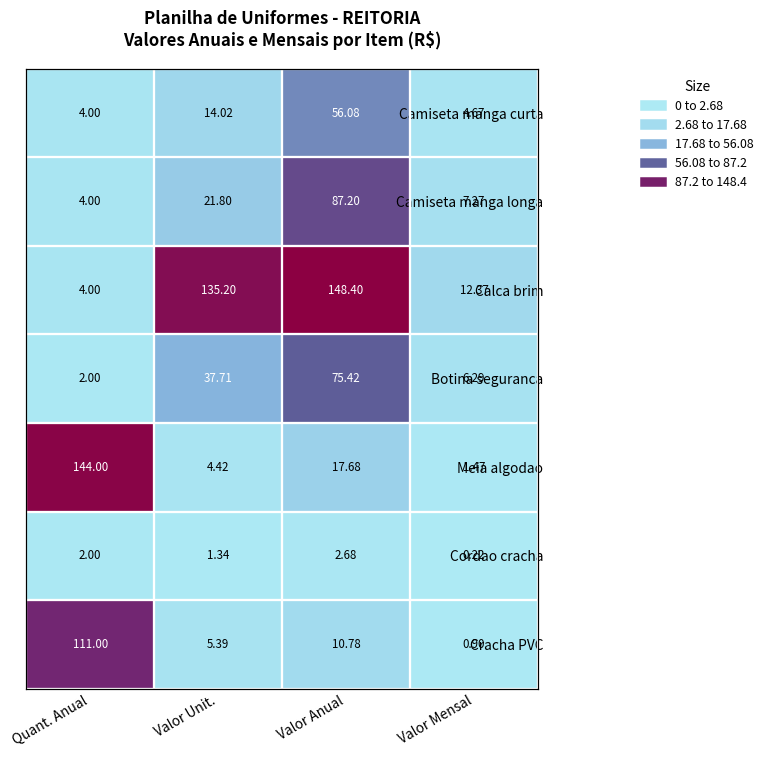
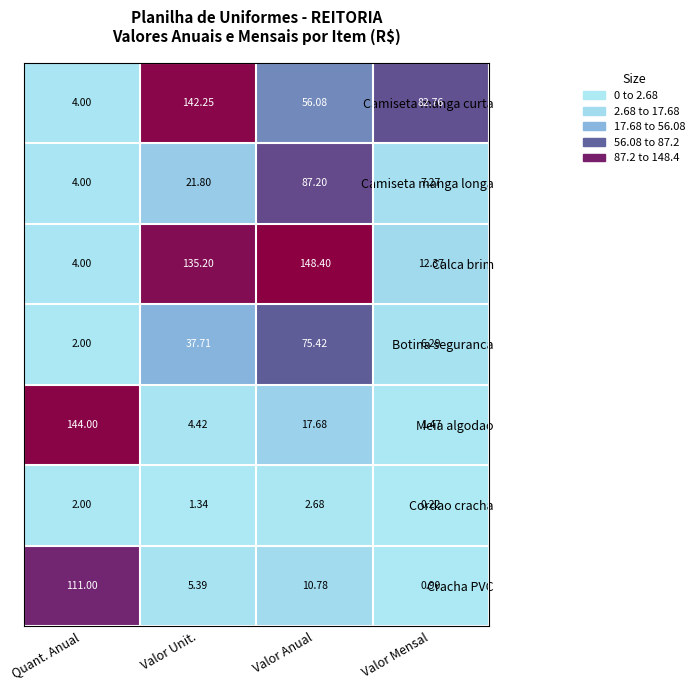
Camiseta manga curta, Valor Unit.: 14.02 -> 142.25
Camiseta manga curta, Valor Mensal: 4.67 -> 82.76
